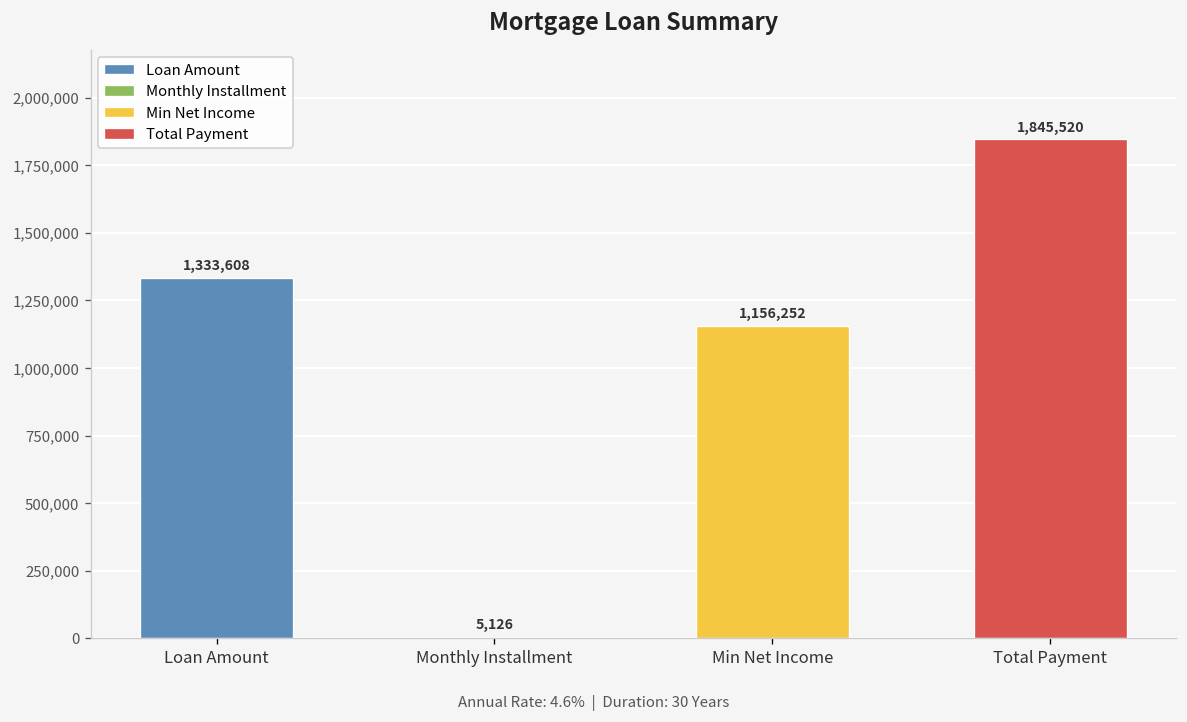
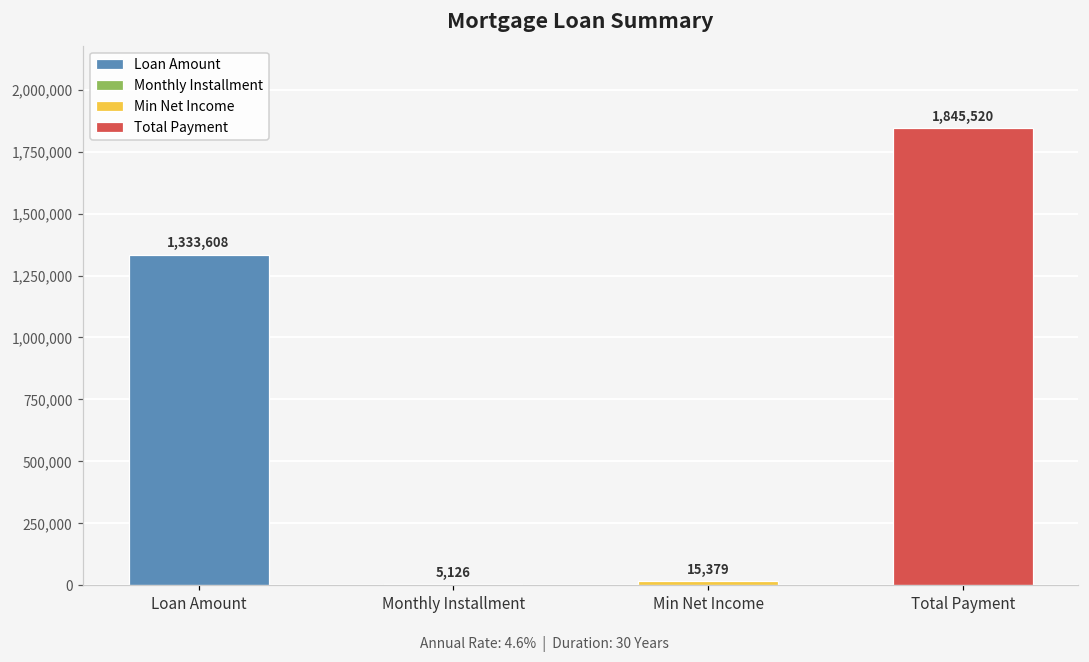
Min Net Income: 1,156,252 -> 15,379
